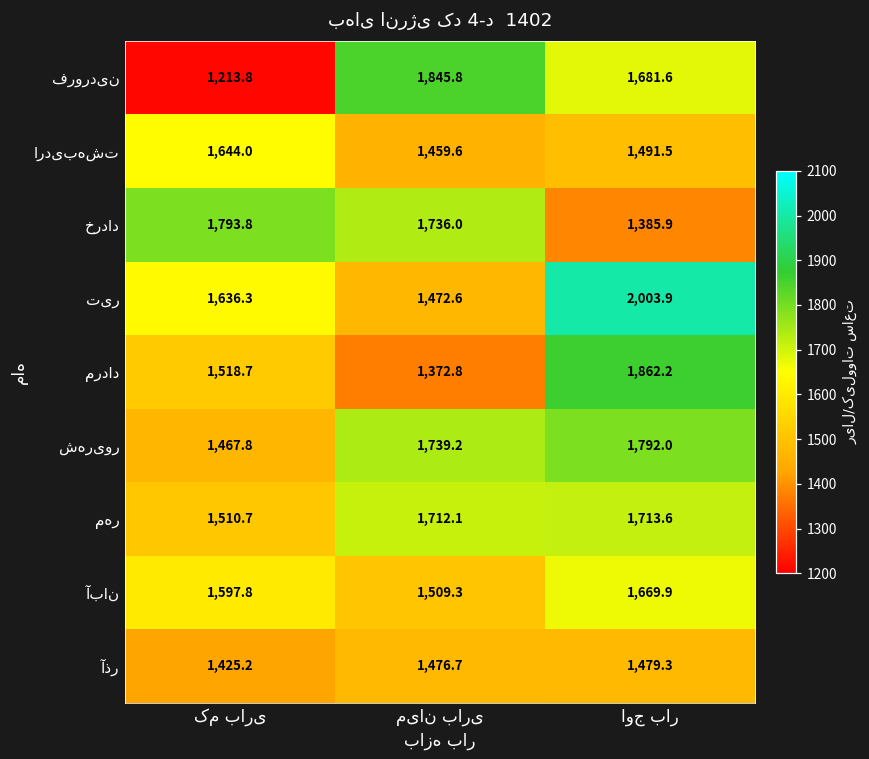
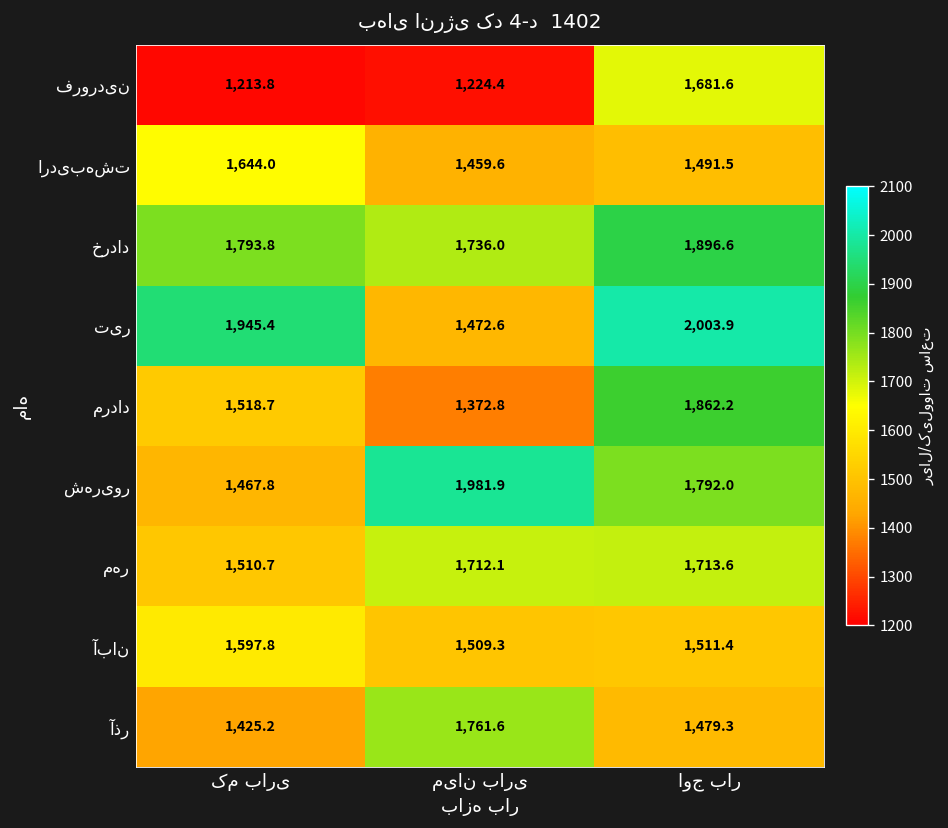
فروردین, میان باری: 1,845.8 -> 1,224.4
خرداد, اوج بار: 1,385.9 -> 1,896.6
تیر, کم باری: 1,636.3 -> 1,945.4
شهریور, میان باری: 1,739.2 -> 1,981.9
آبان, اوج بار: 1,669.9 -> 1,511.4
آذر, میان باری: 1,476.7 -> 1,761.6
